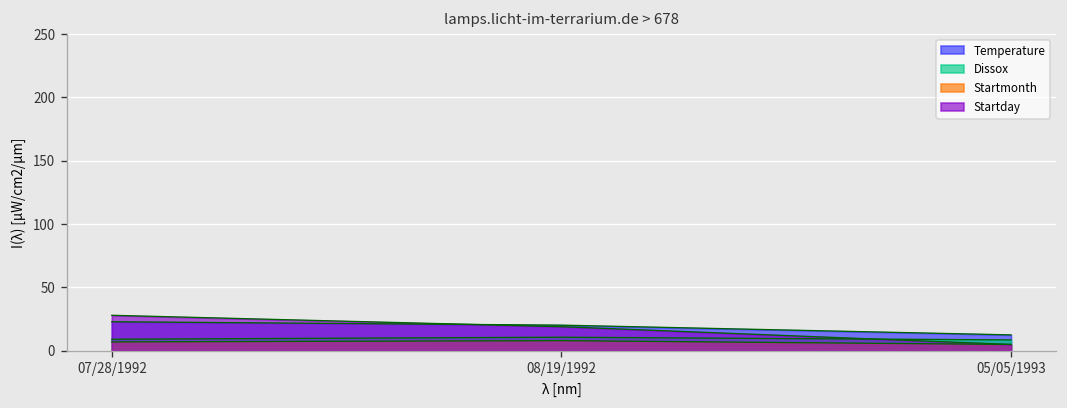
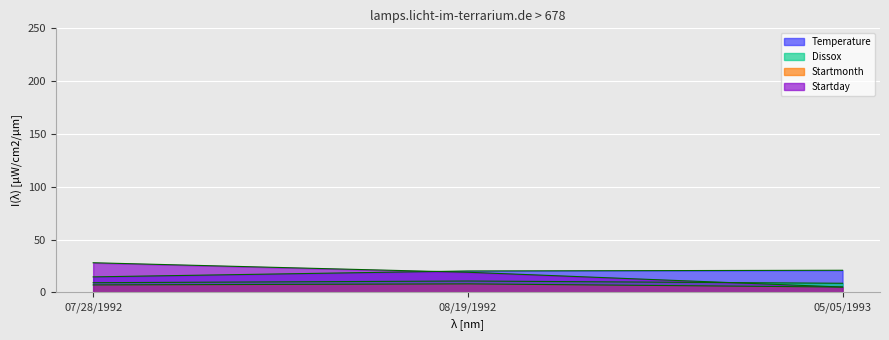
Temperature, 07/28/1992: 23 -> 15
Temperature, 05/05/1993: 13 -> 21
